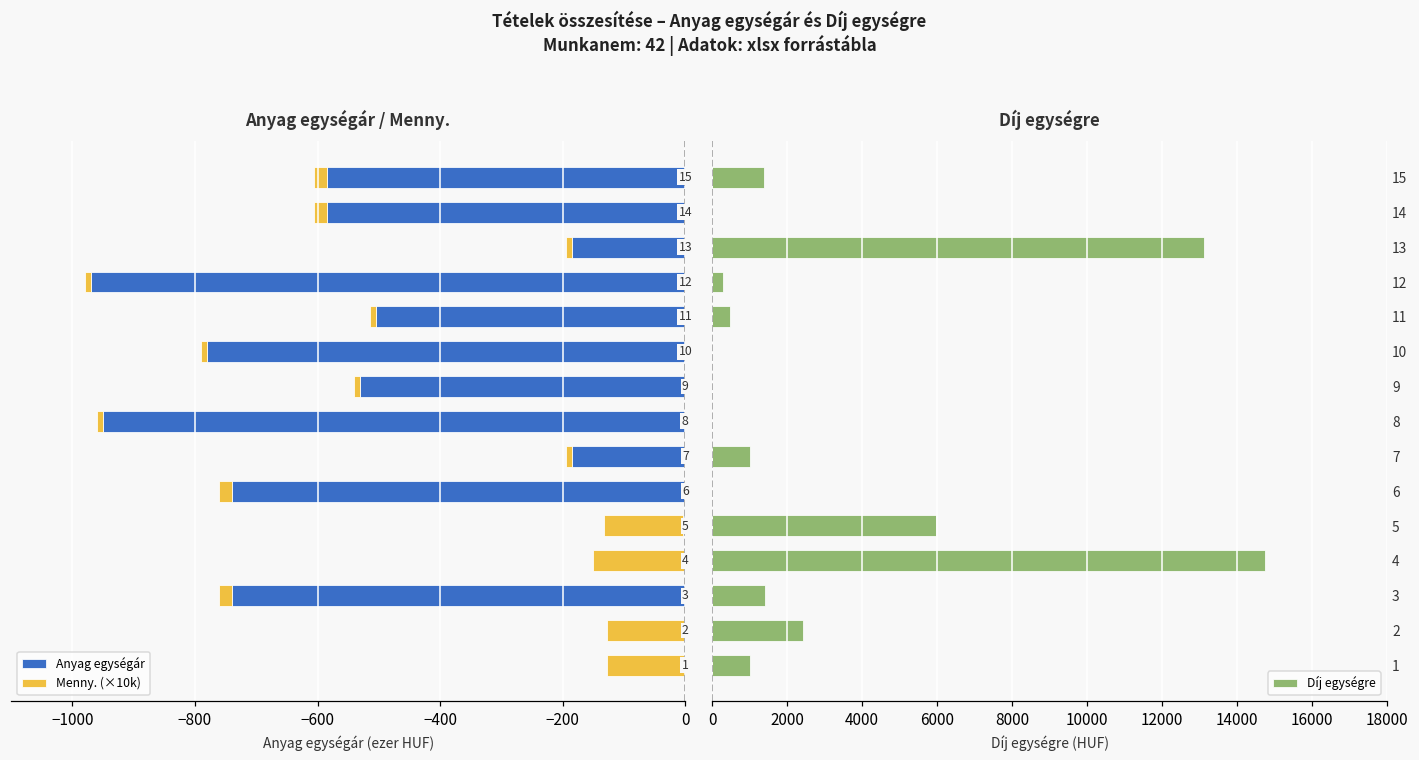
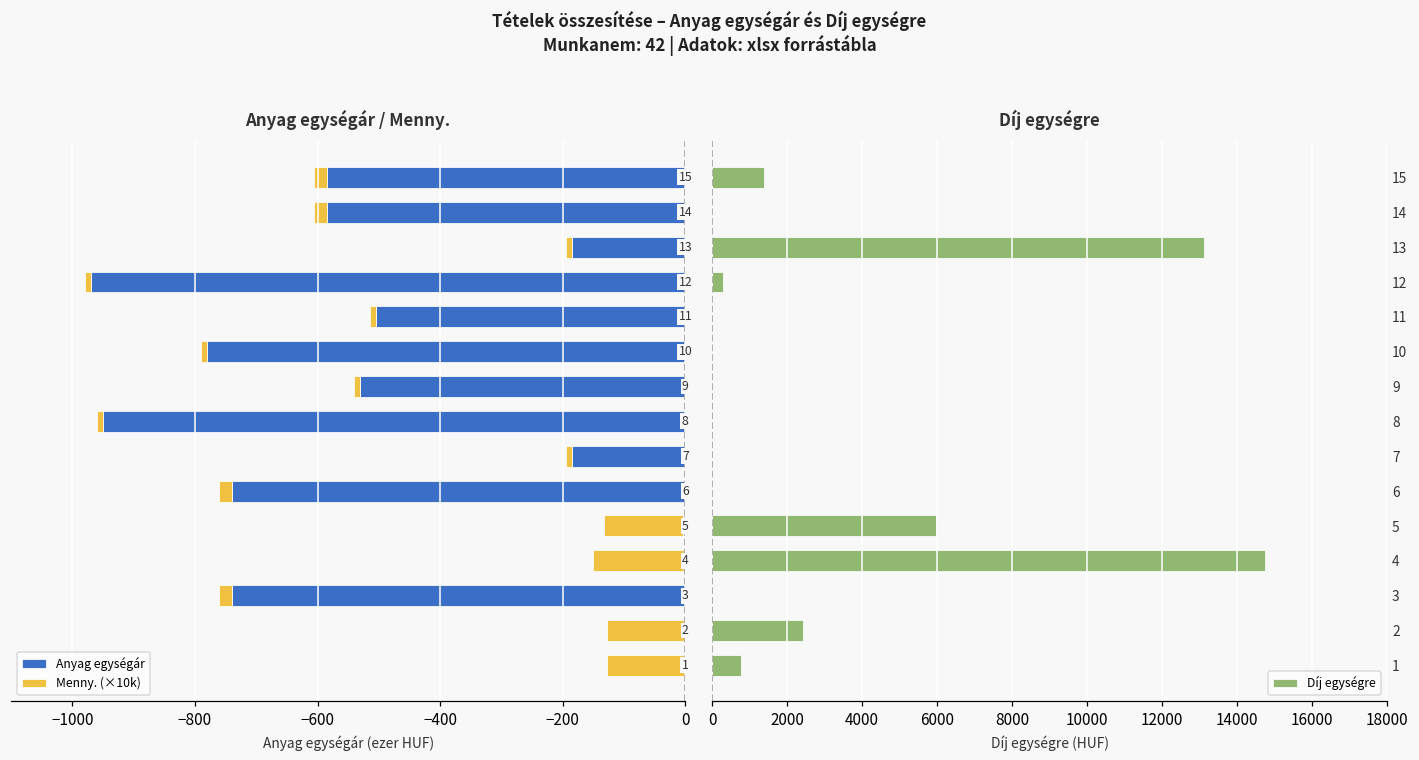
Díj egységre, 11: 500 -> 0
Díj egységre, 7: 1000 -> 0
Díj egységre, 3: 1400 -> 0
Díj egységre, 1: 1000 -> 800
